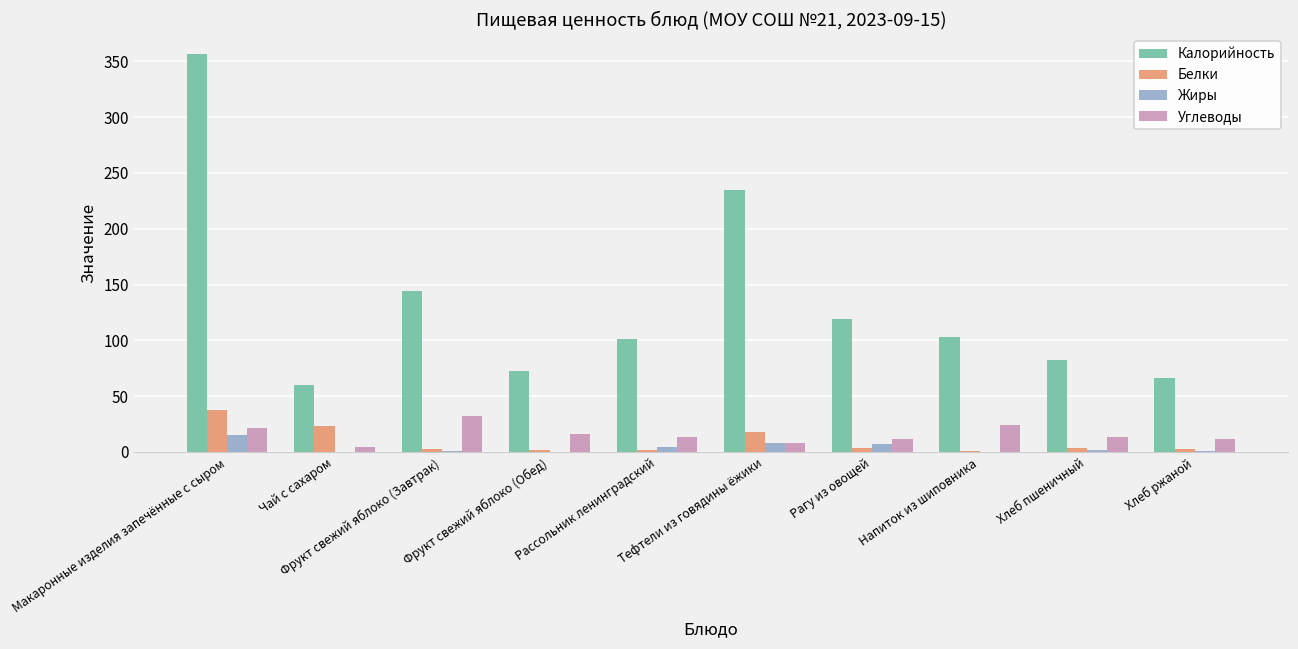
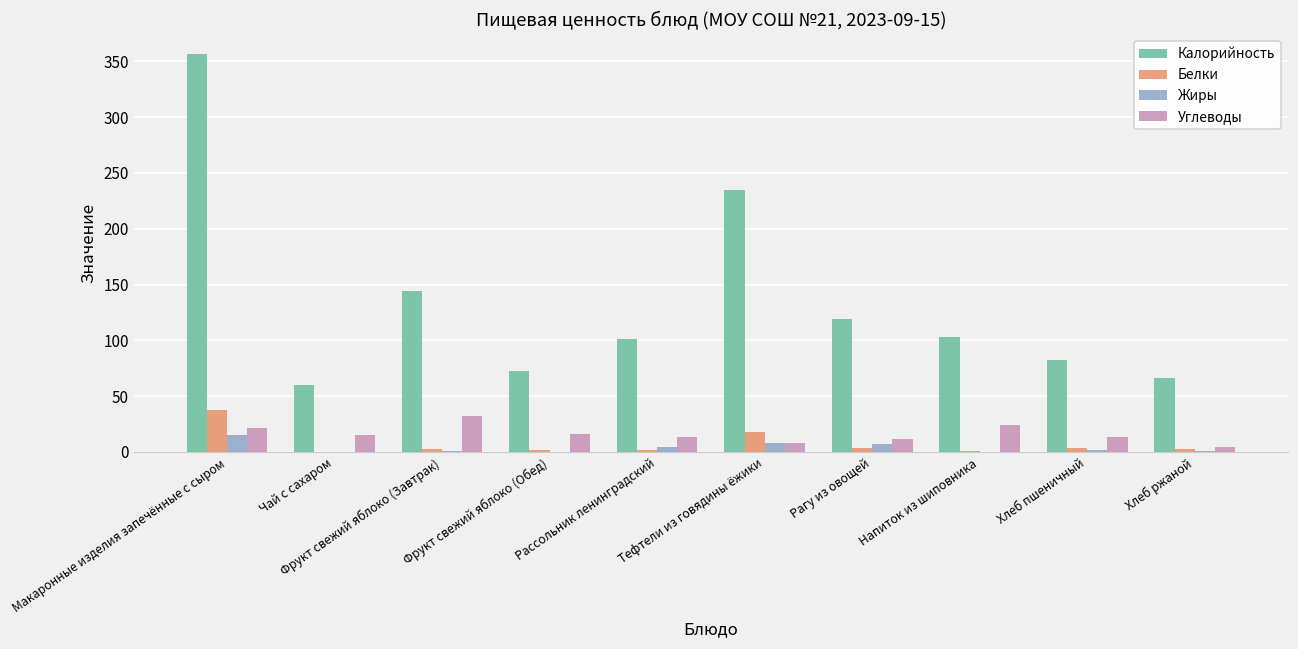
Белки, Чай с сахаром: 23 -> 0
Углеводы, Чай с сахаром: 4 -> 15
Углеводы, Хлеб ржаной: 12 -> 4
